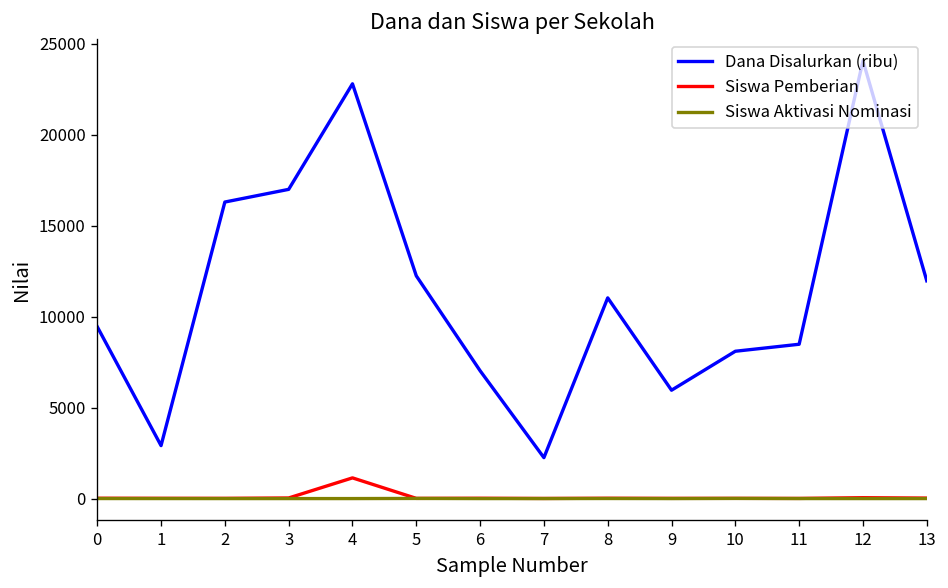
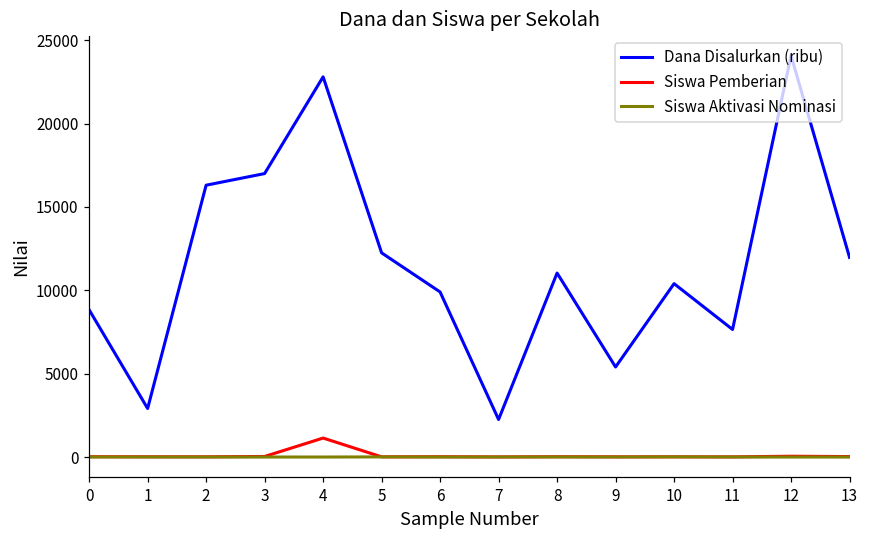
Dana Disalurkan (ribu), 0: 9500 -> 8800
Dana Disalurkan (ribu), 6: 7000 -> 9900
Dana Disalurkan (ribu), 9: 6000 -> 5400
Dana Disalurkan (ribu), 10: 8100 -> 10400
Dana Disalurkan (ribu), 11: 8500 -> 7700
